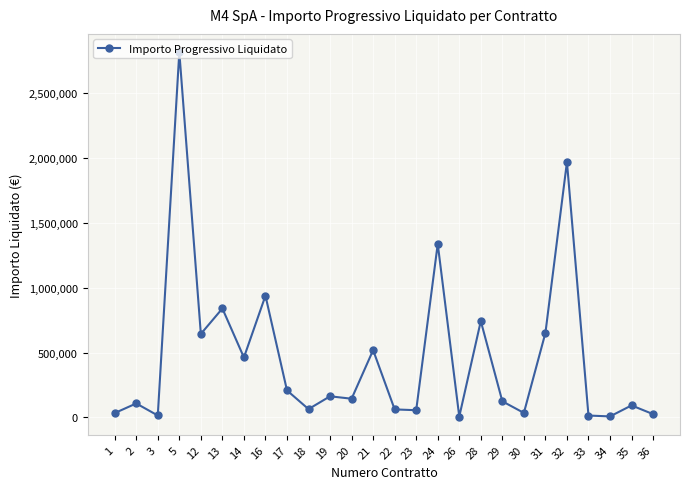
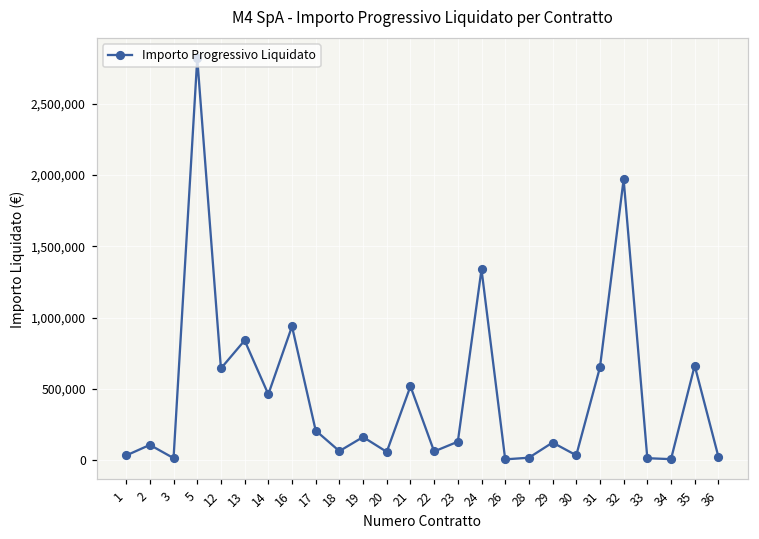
20: 140,000 -> 60,000
23: 60,000 -> 130,000
28: 740,000 -> 20,000
35: 90,000 -> 660,000
